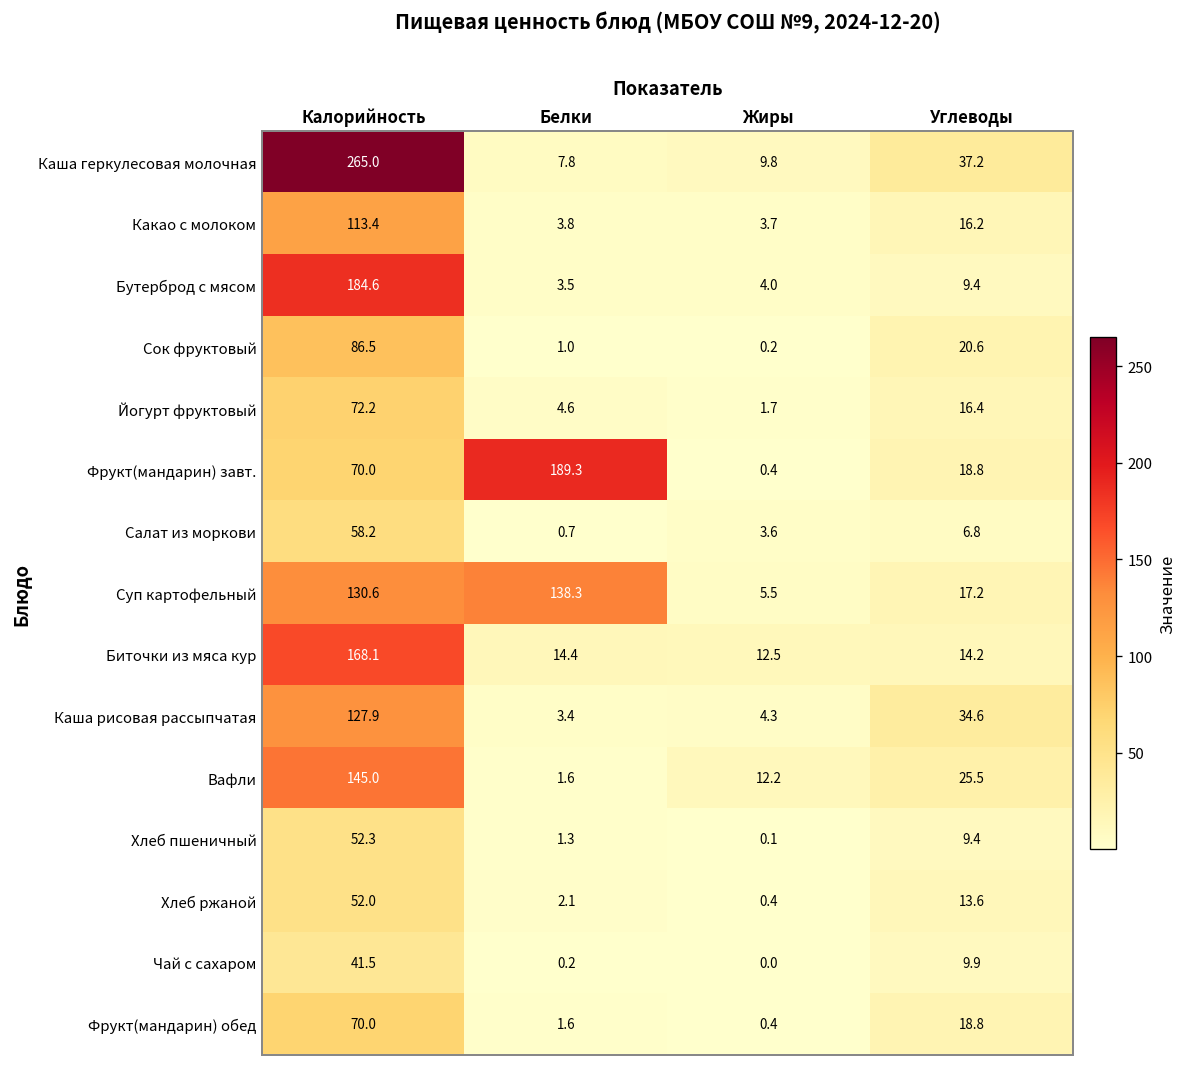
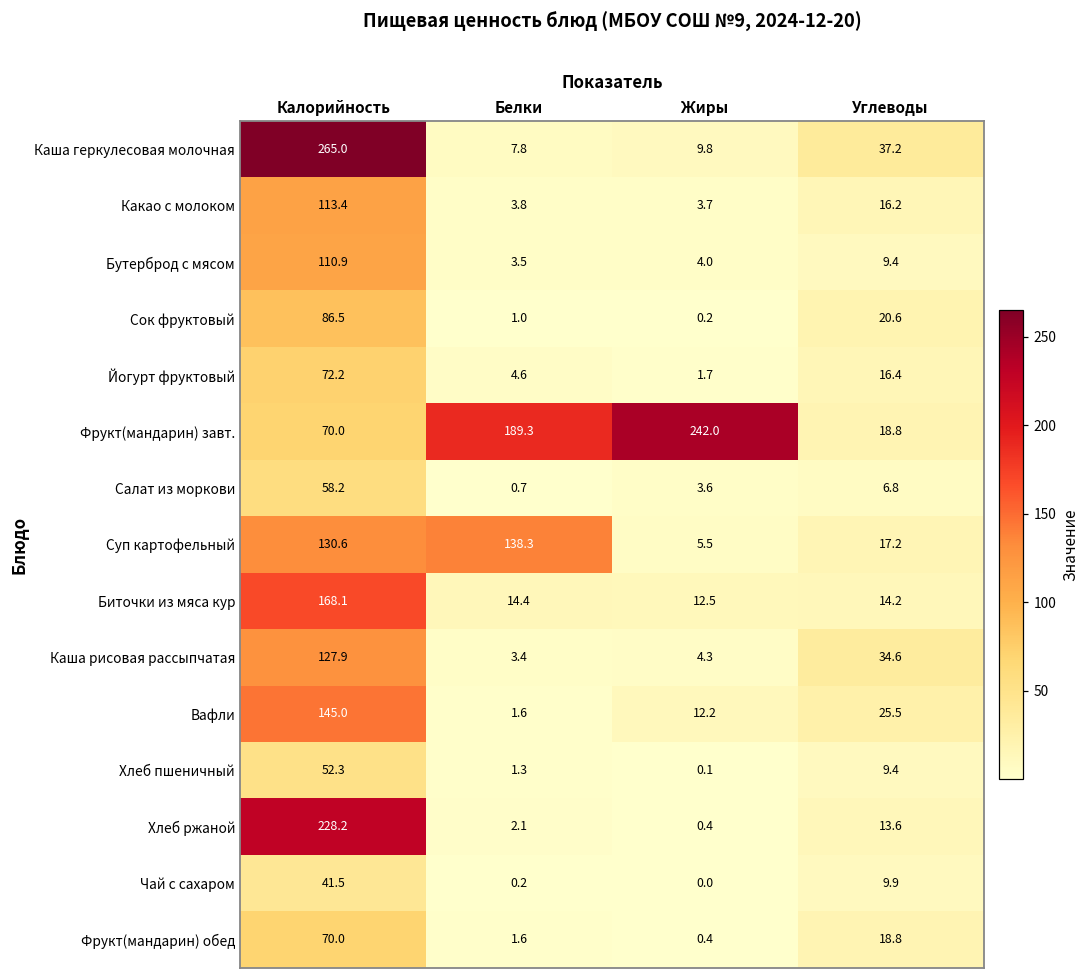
Бутерброд с мясом, Калорийность: 184.6 -> 110.9
Фрукт(мандарин) завт., Жиры: 0.4 -> 242.0
Хлеб ржаной, Калорийность: 52.0 -> 228.2
